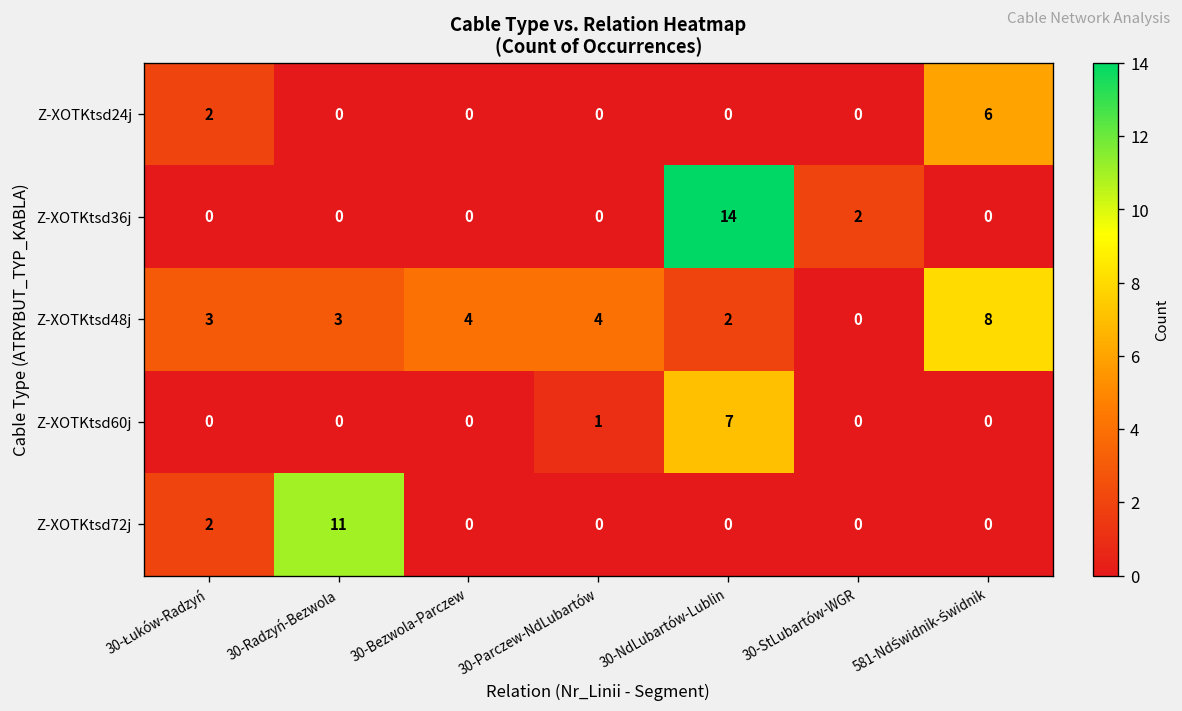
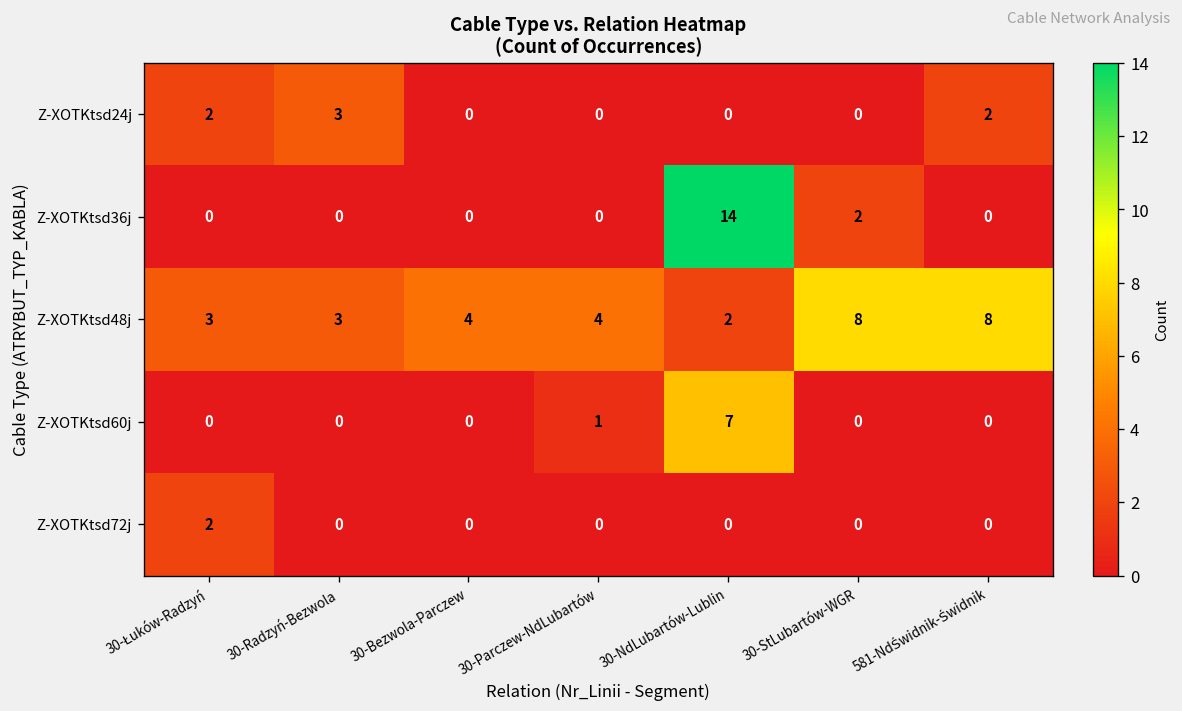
Z-XOTKtsd24j, 30-Radzyń-Bezwola: 0 -> 3
Z-XOTKtsd24j, 581-NdŚwidnik-Świdnik: 6 -> 2
Z-XOTKtsd48j, 30-StLubartów-WGR: 0 -> 8
Z-XOTKtsd72j, 30-Radzyń-Bezwola: 11 -> 0
